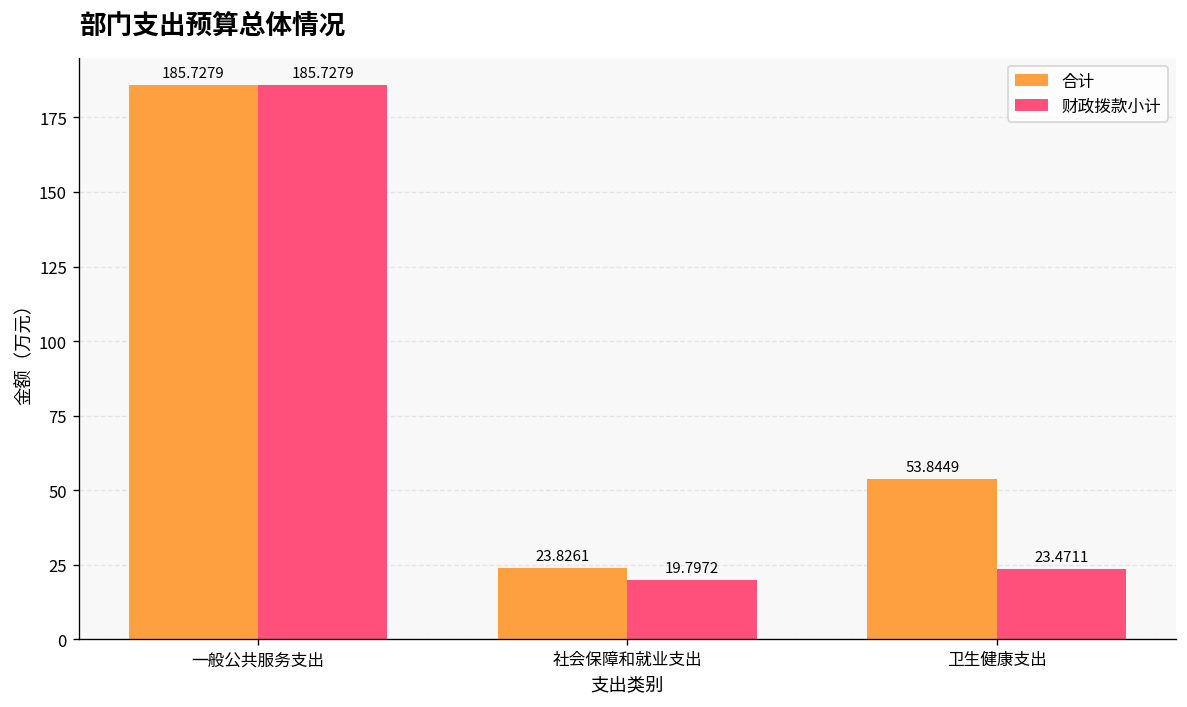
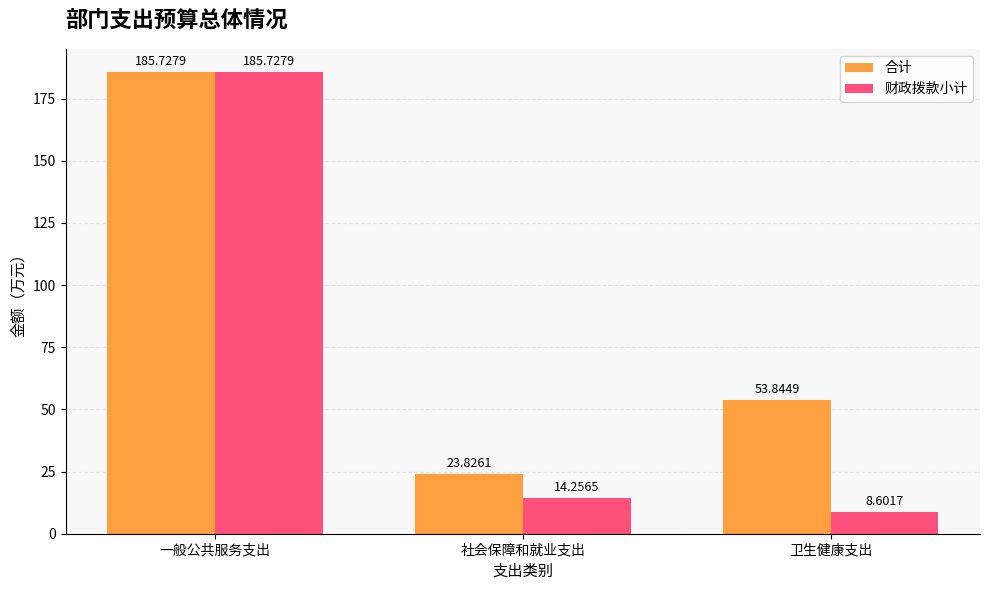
财政拨款小计, 社会保障和就业支出: 19.7972 -> 14.2565
财政拨款小计, 卫生健康支出: 23.4711 -> 8.6017
